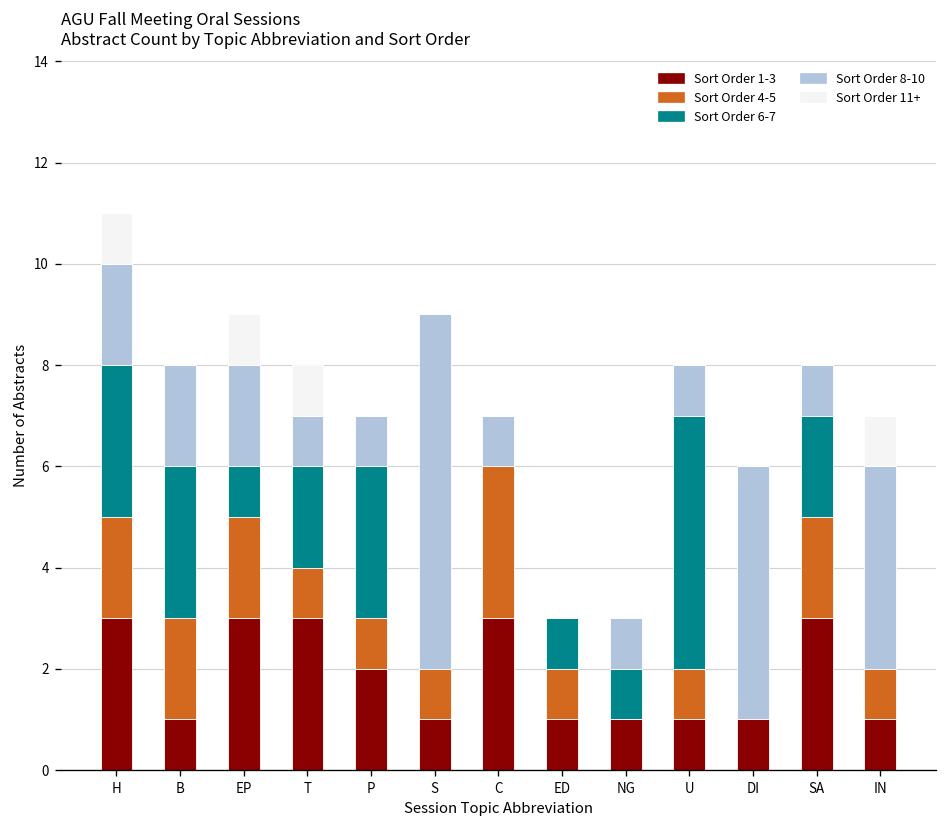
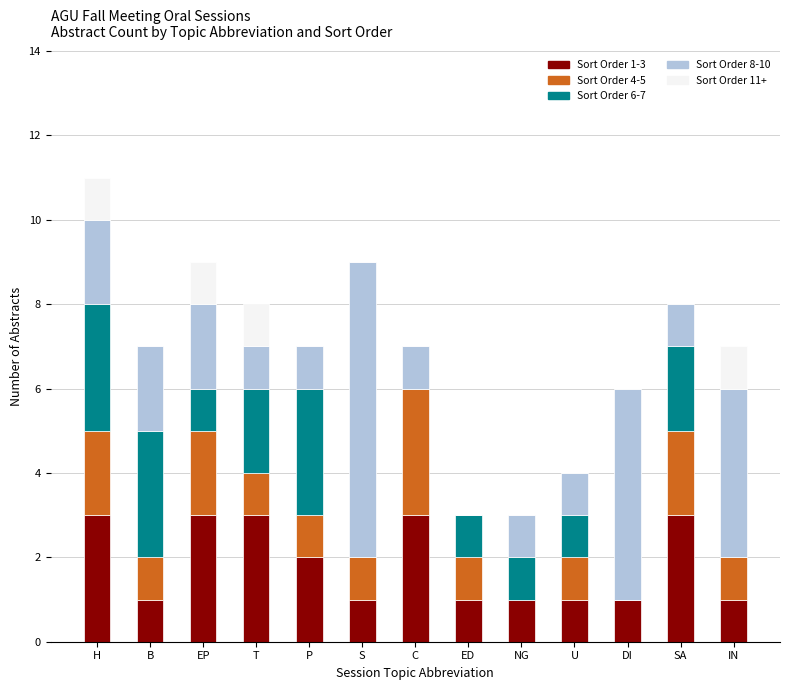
Sort Order 4-5, B: 2 -> 1
Sort Order 6-7, U: 5 -> 1
